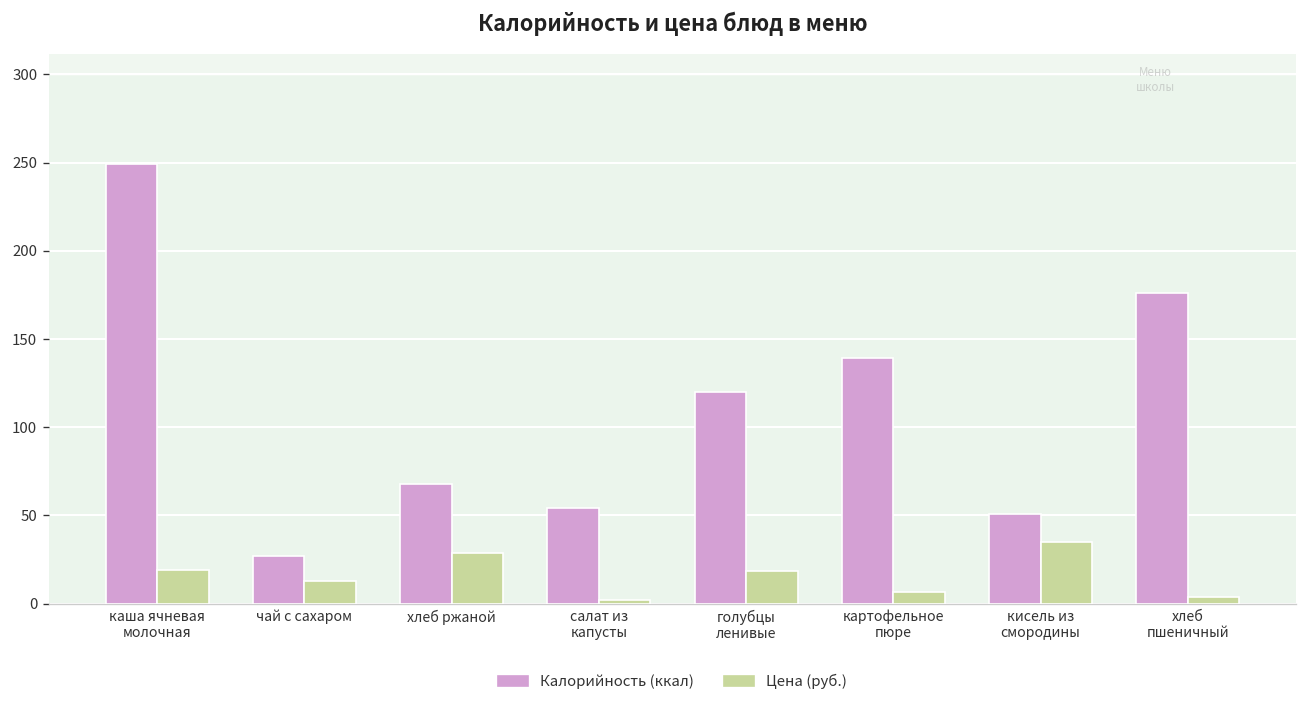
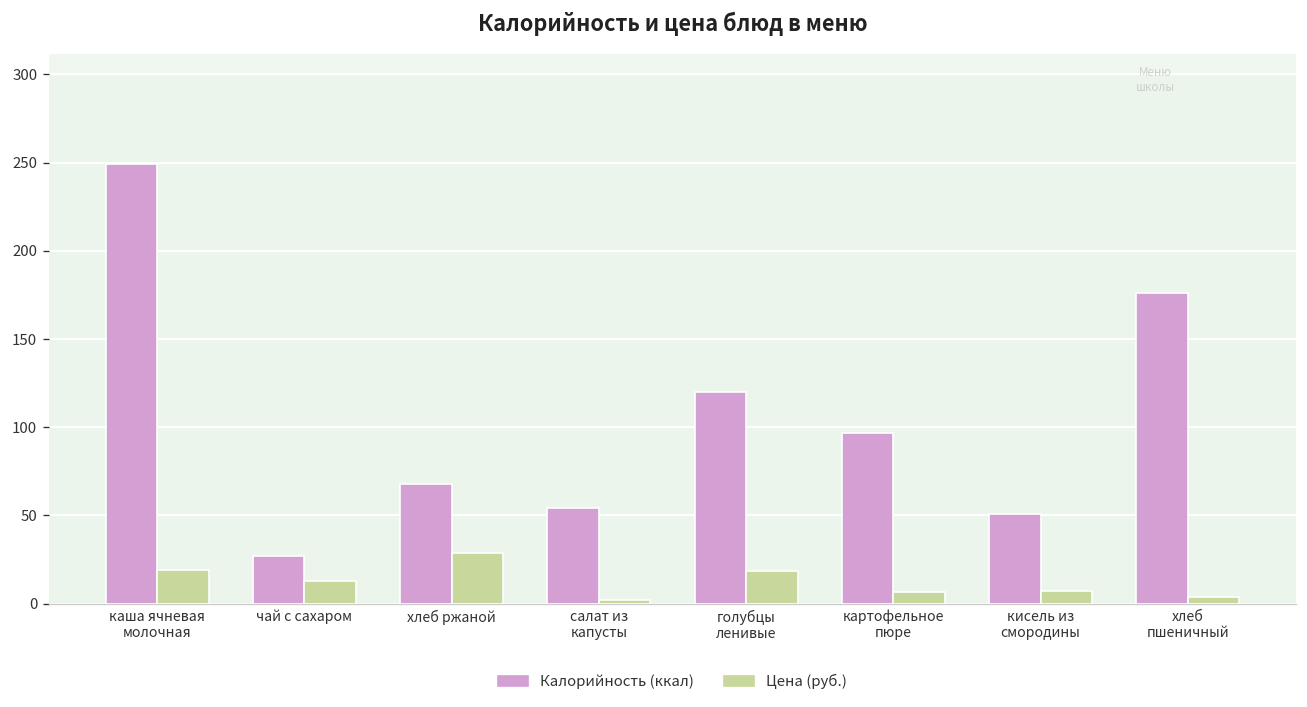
Калорийность (ккал), картофельное пюре: 139 -> 97
Цена (руб.), кисель из смородины: 35 -> 7
